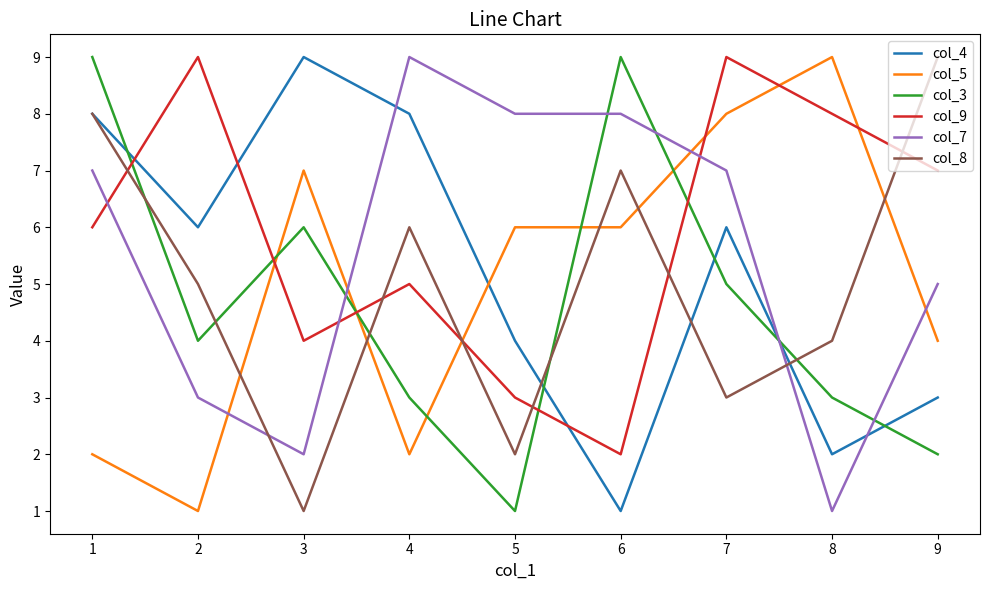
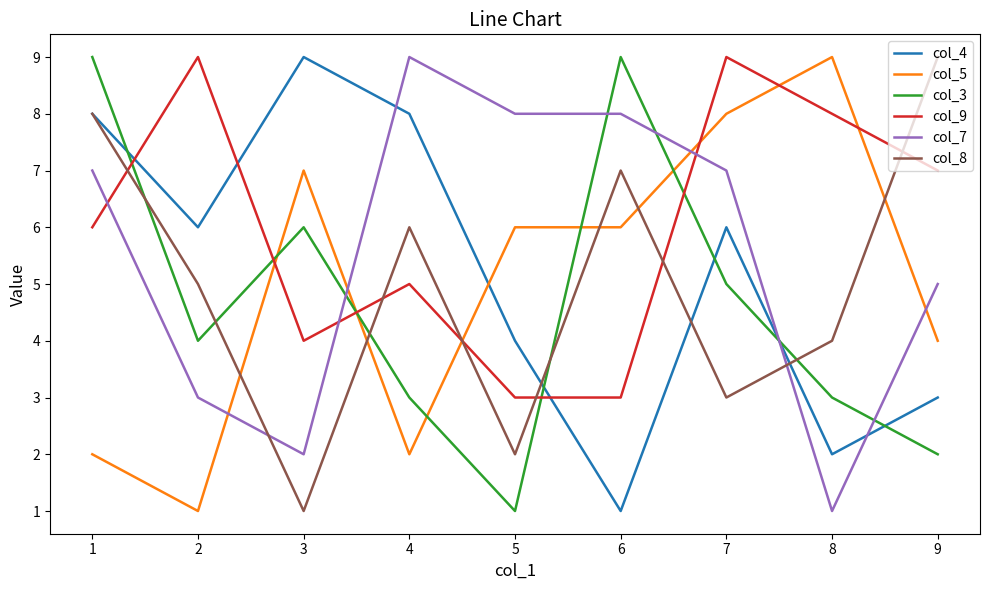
col_9, 6: 2 -> 3
